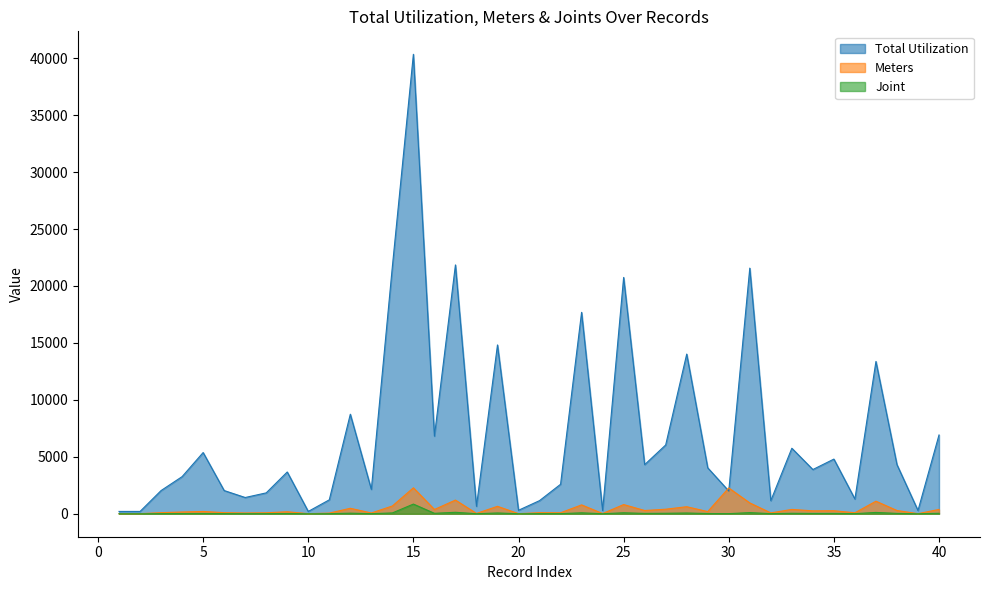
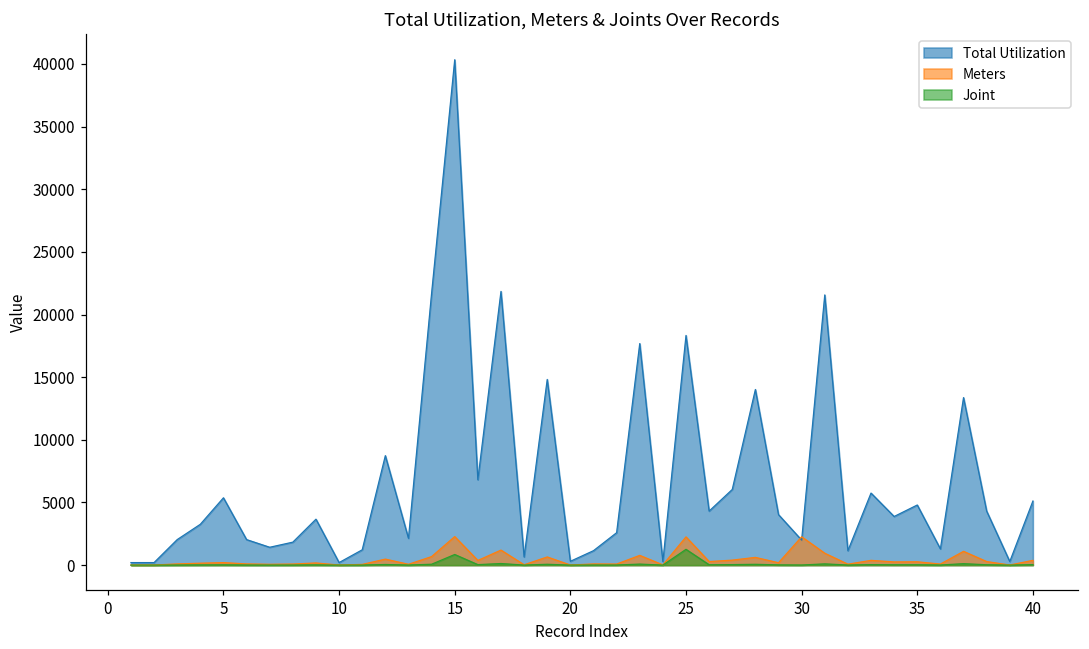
Total Utilization, 25: 20700 -> 18300
Meters, 25: 800 -> 2300
Joint, 25: 100 -> 1300
Total Utilization, 40: 6900 -> 5100
